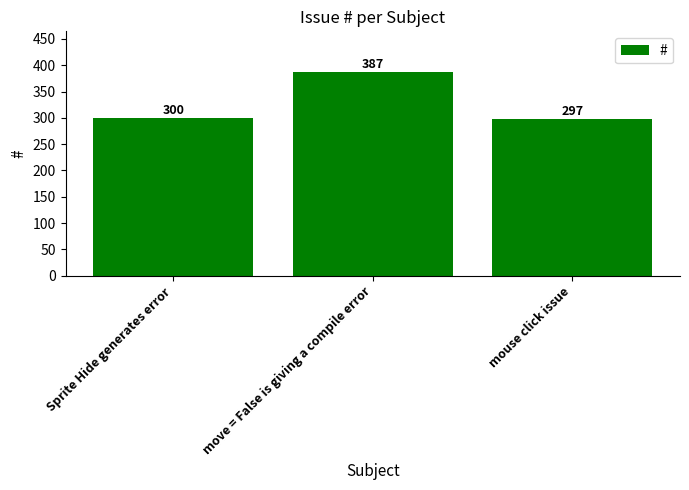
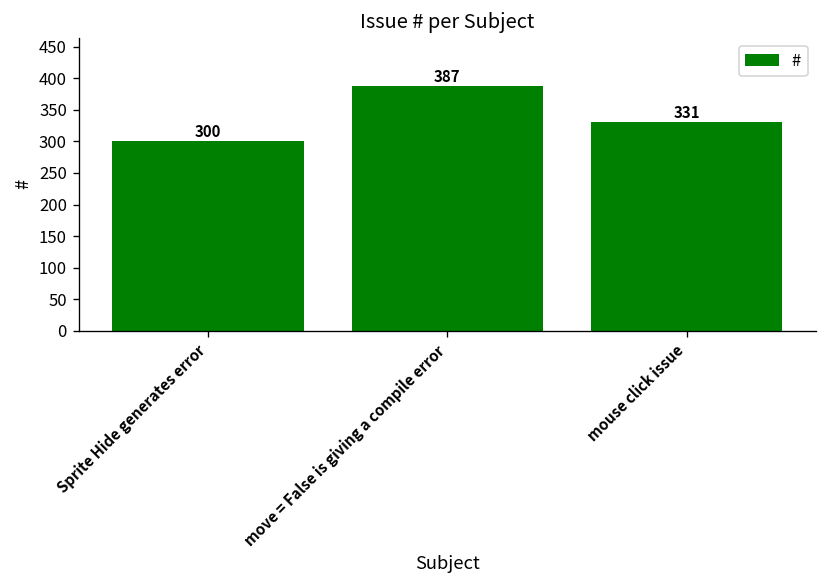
mouse click issue: 297 -> 331
